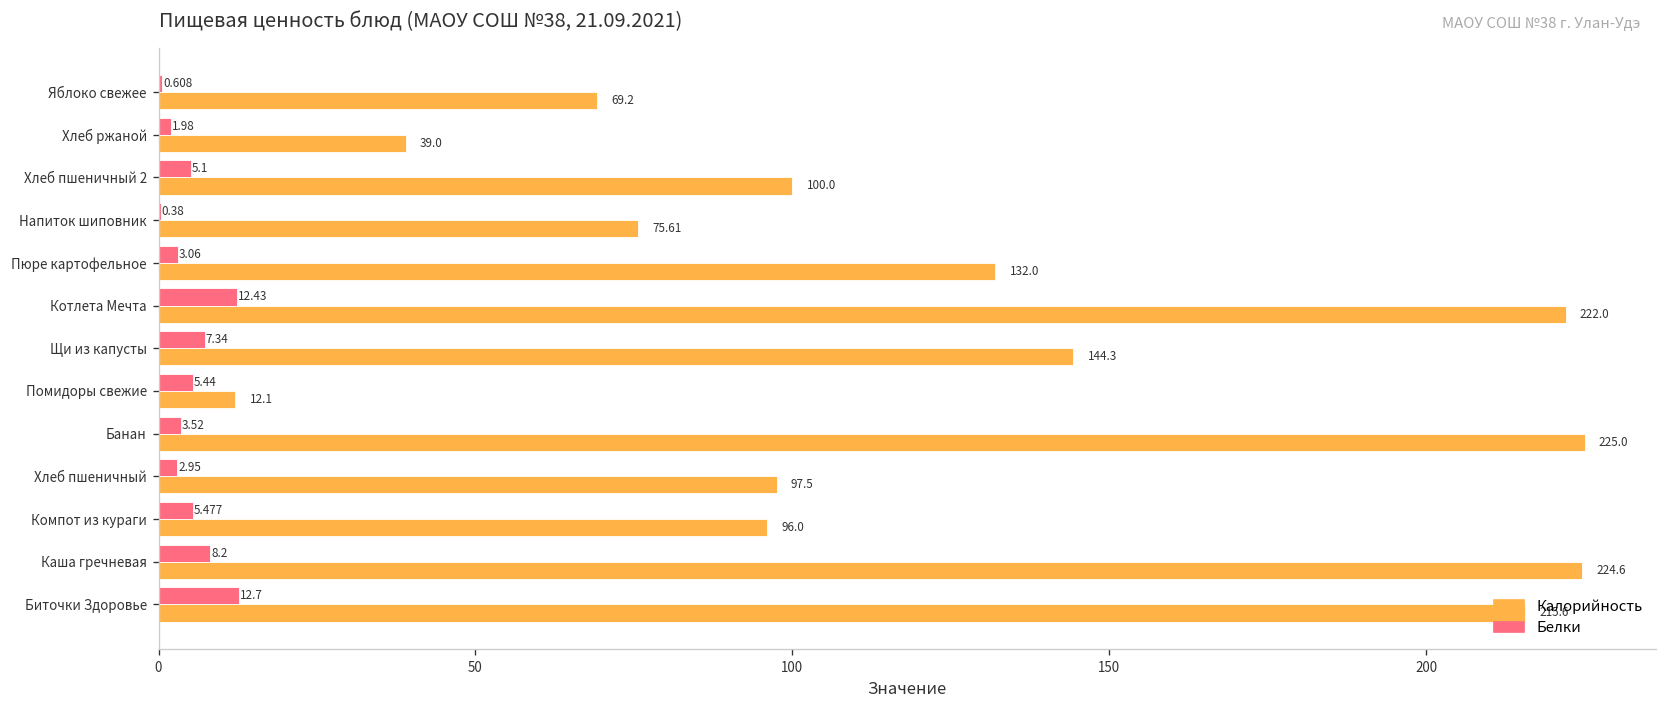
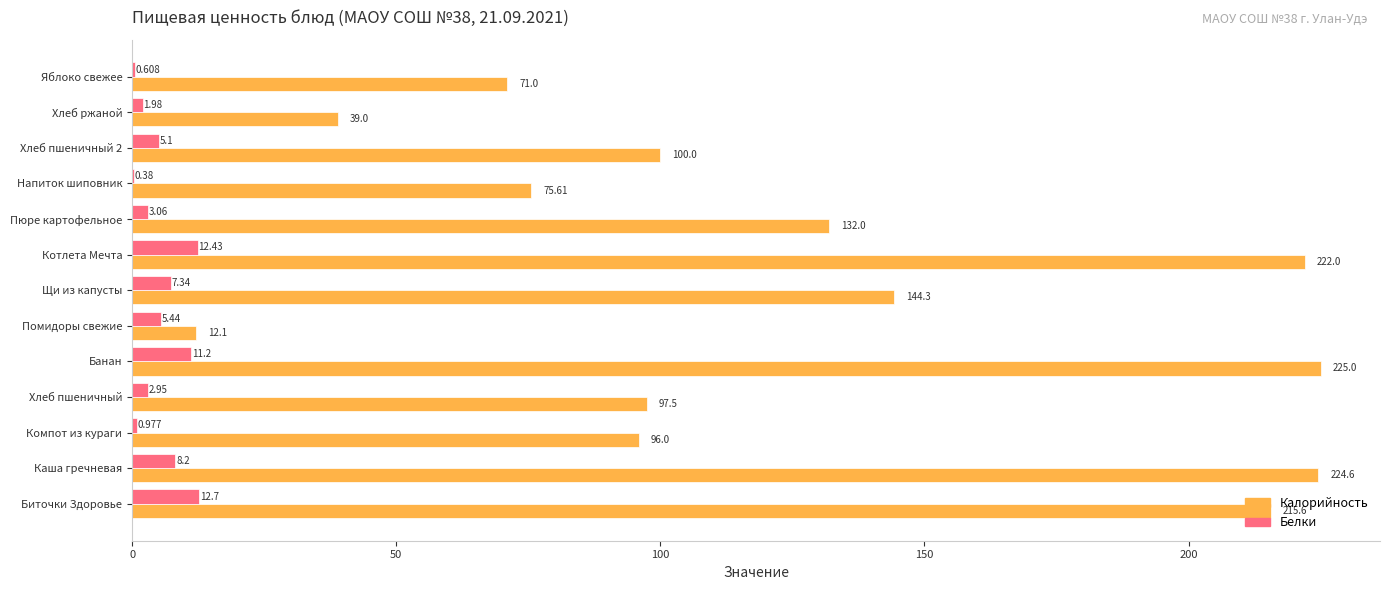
Калорийность, Яблоко свежее: 69.2 -> 71.0
Белки, Банан: 3.52 -> 11.2
Белки, Компот из кураги: 5.477 -> 0.977
